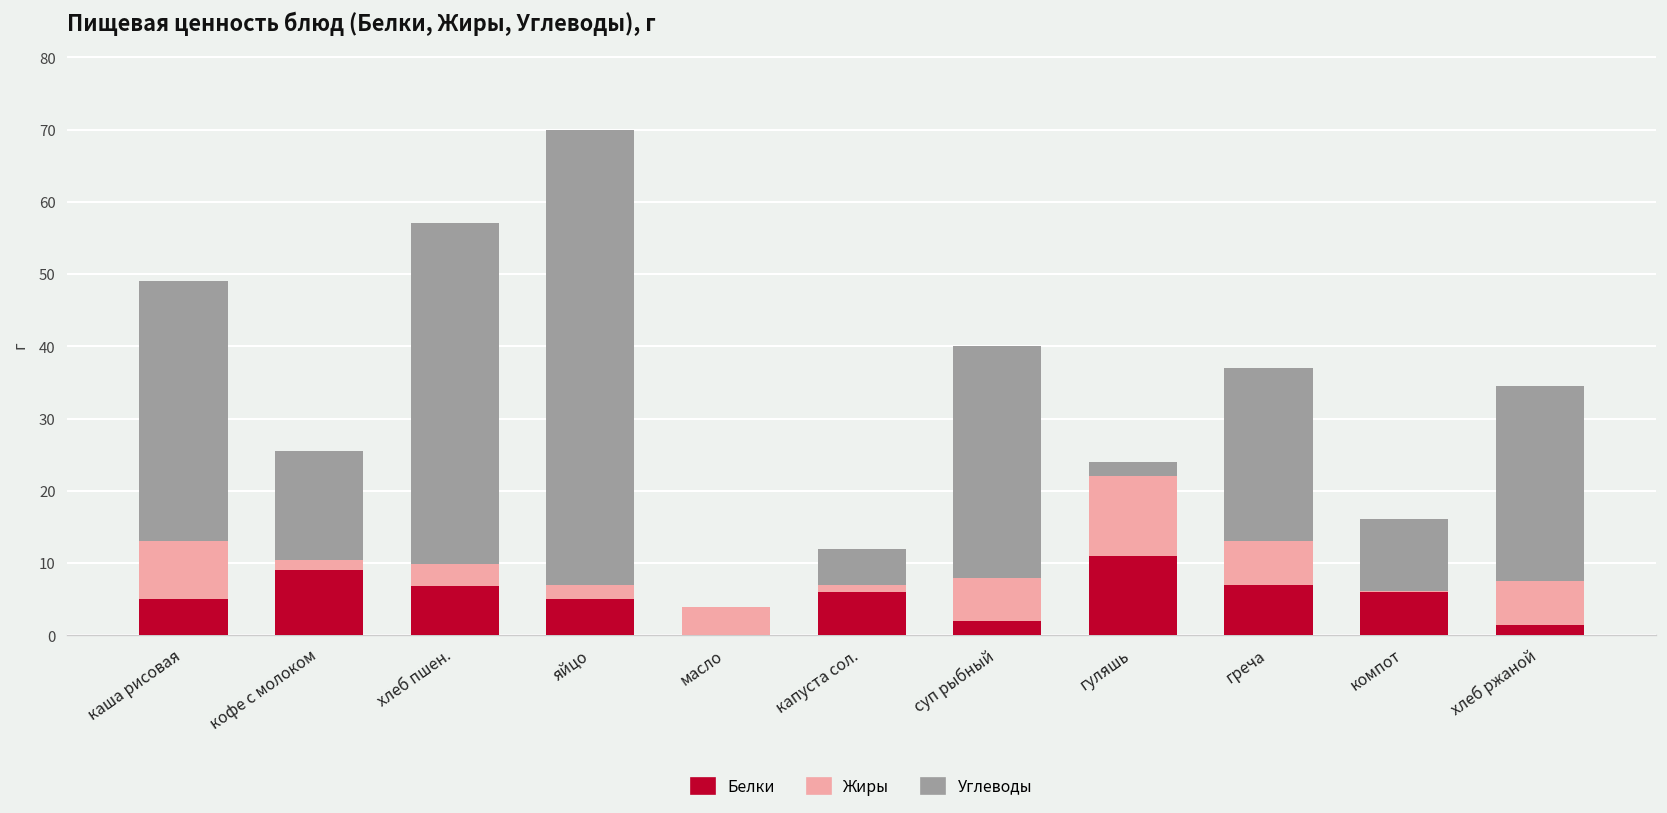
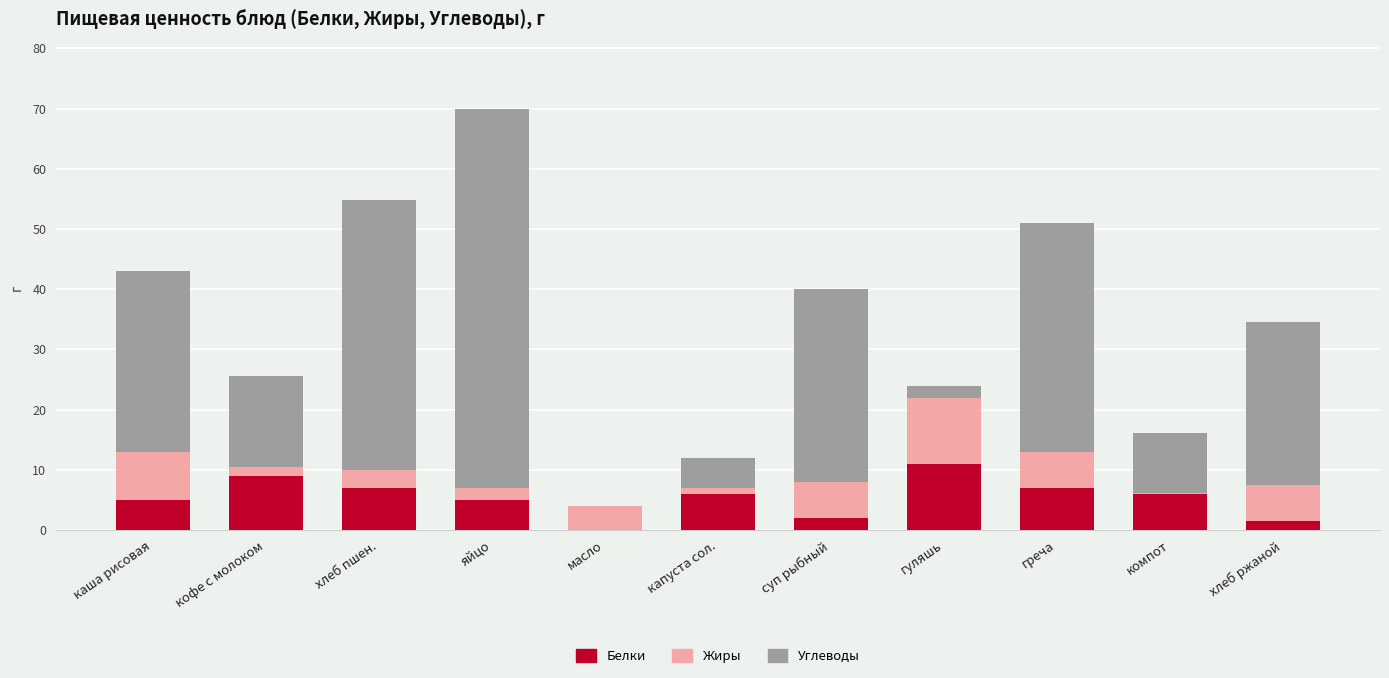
Углеводы, каша рисовая: 36 -> 30
Углеводы, хлеб пшен.: 47 -> 45
Углеводы, греча: 24 -> 38
